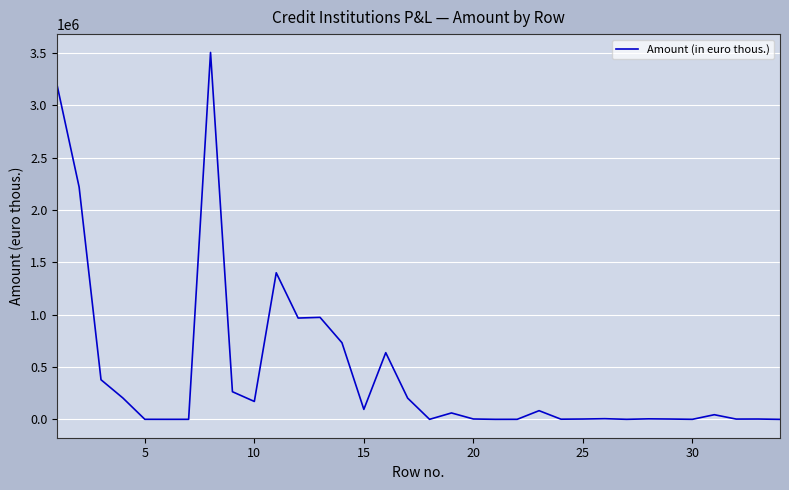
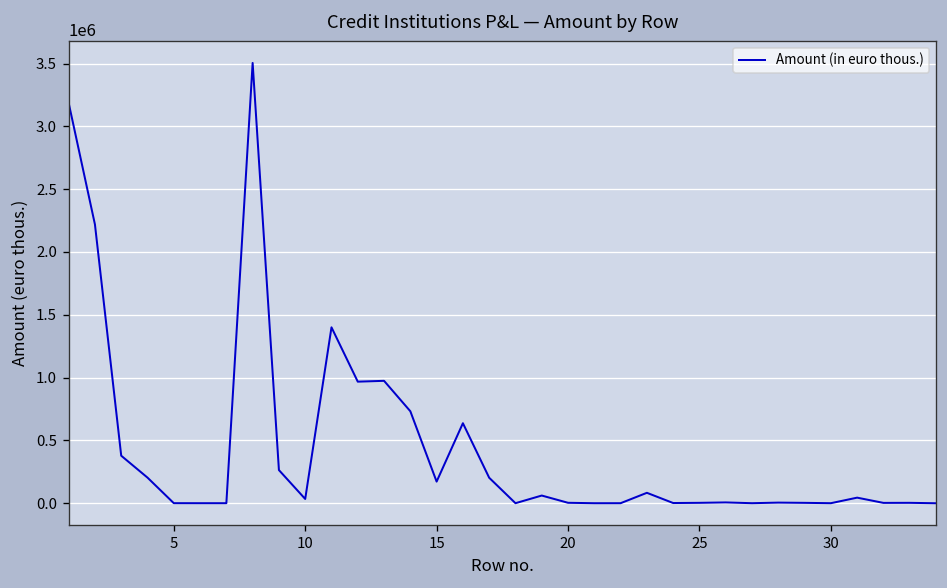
10: 170000 -> 30000
15: 100000 -> 170000
